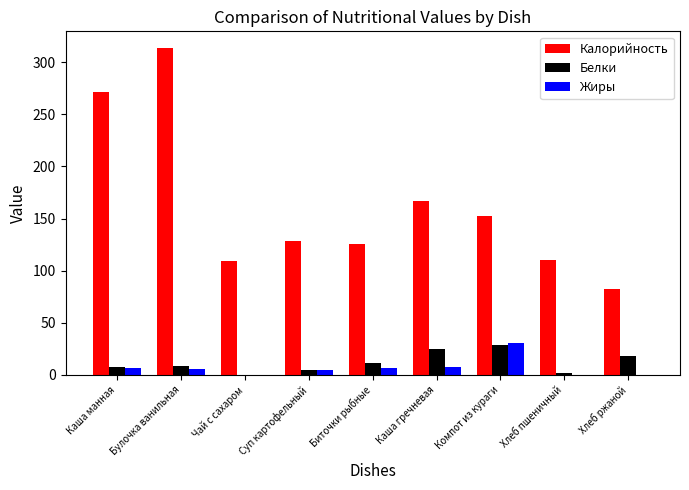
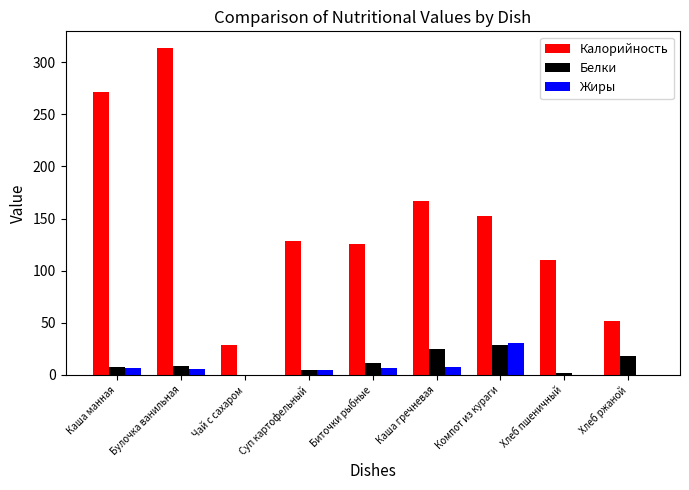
Калорийность, Чай с сахаром: 109 -> 28
Калорийность, Хлеб ржаной: 83 -> 52
